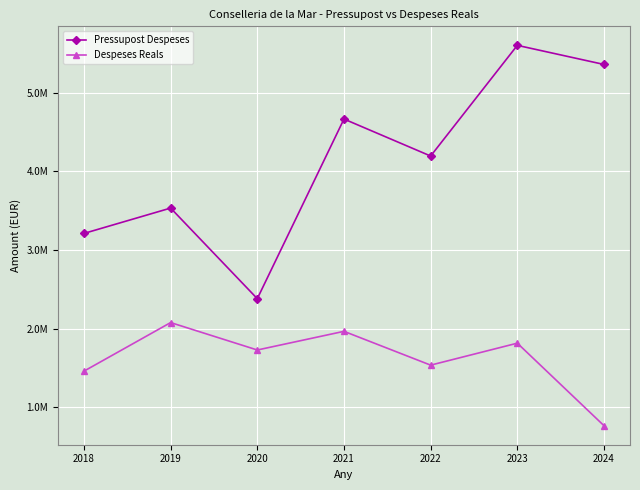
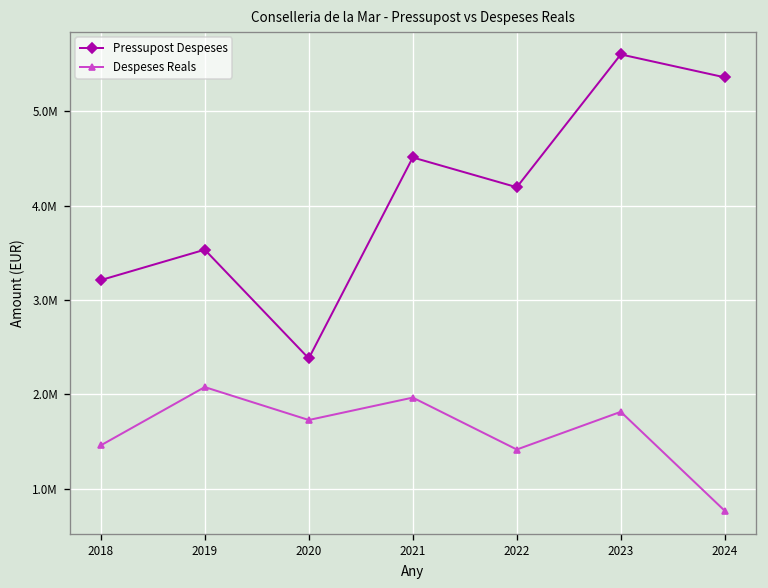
Pressupost Despeses, 2021: 4700000 -> 4500000
Despeses Reals, 2022: 1500000 -> 1400000
